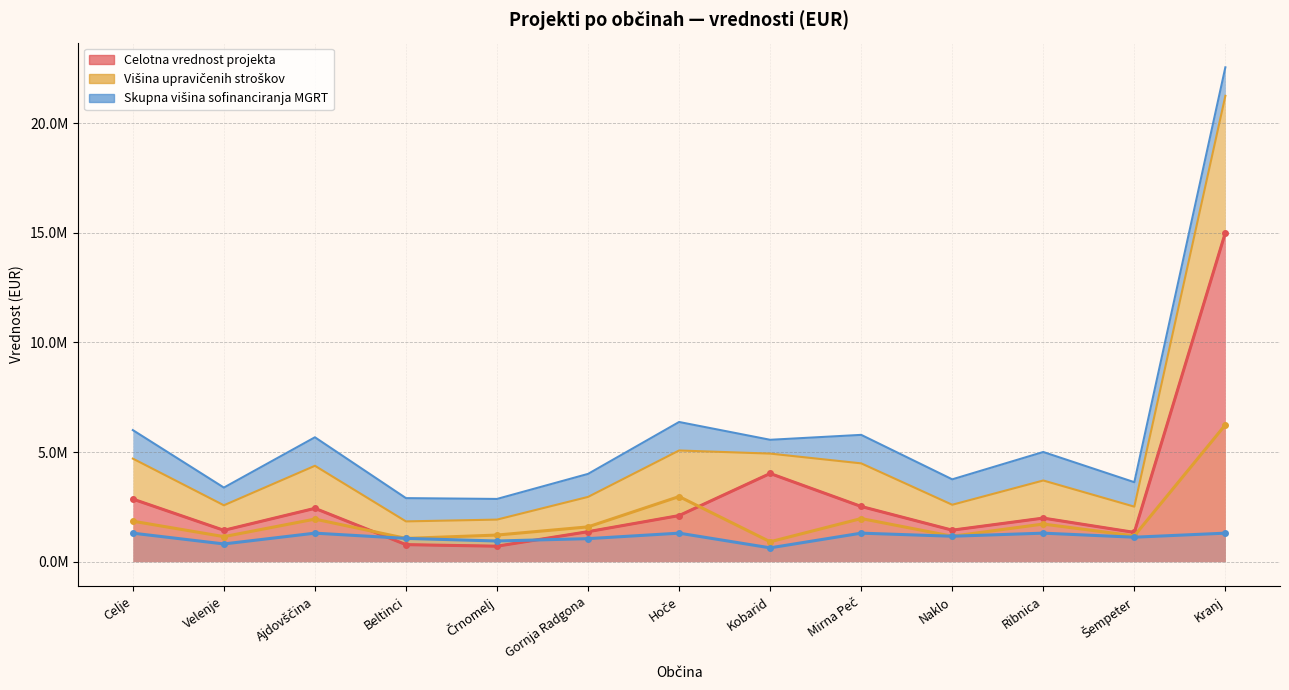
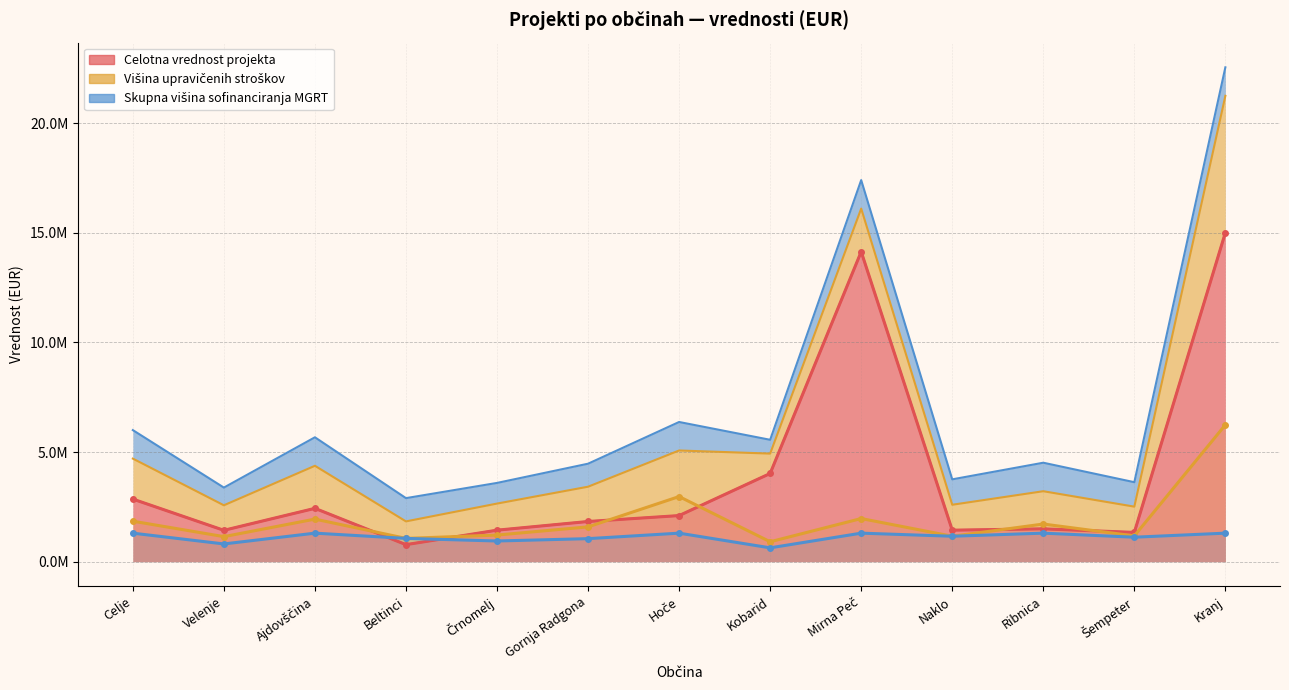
Celotna vrednost projekta, Črnomelj: 700000 -> 1400000
Celotna vrednost projekta, Gornja Radgona: 1400000 -> 1800000
Celotna vrednost projekta, Mirna Peč: 2500000 -> 14100000
Celotna vrednost projekta, Ribnica: 2000000 -> 1500000
